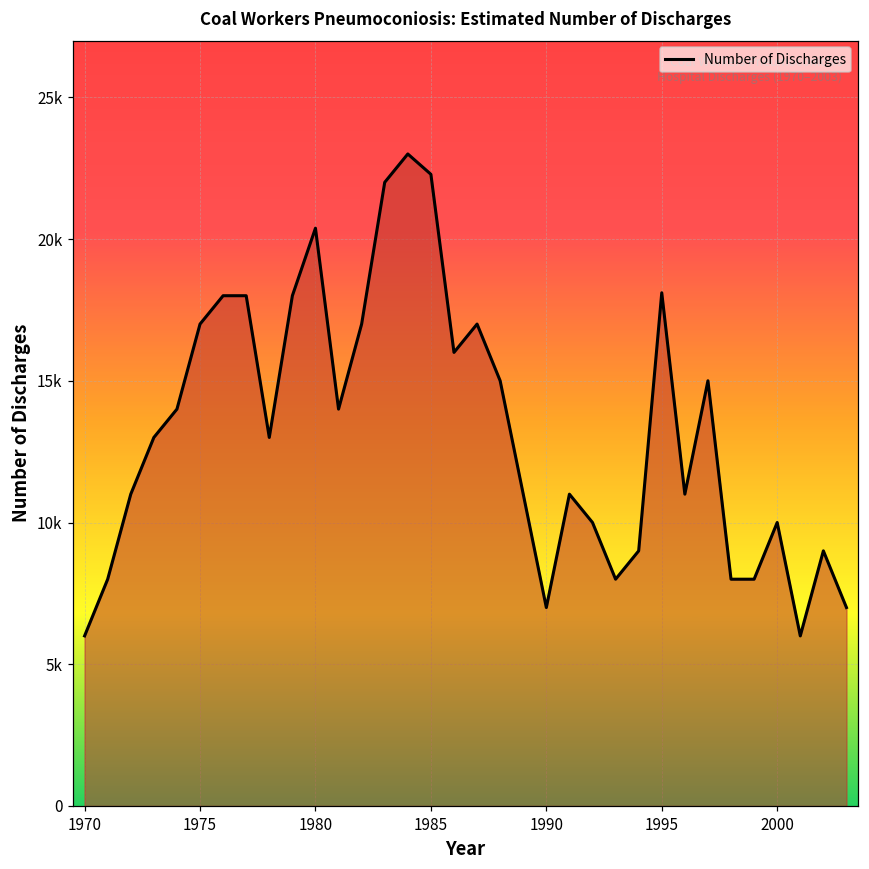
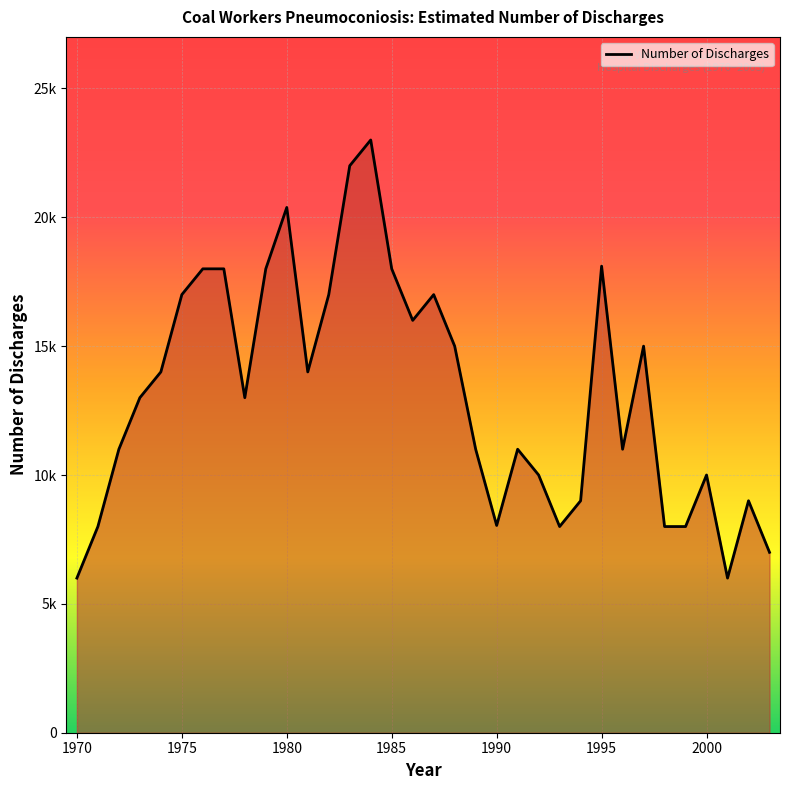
1985: 22300 -> 18000
1990: 7000 -> 8000
